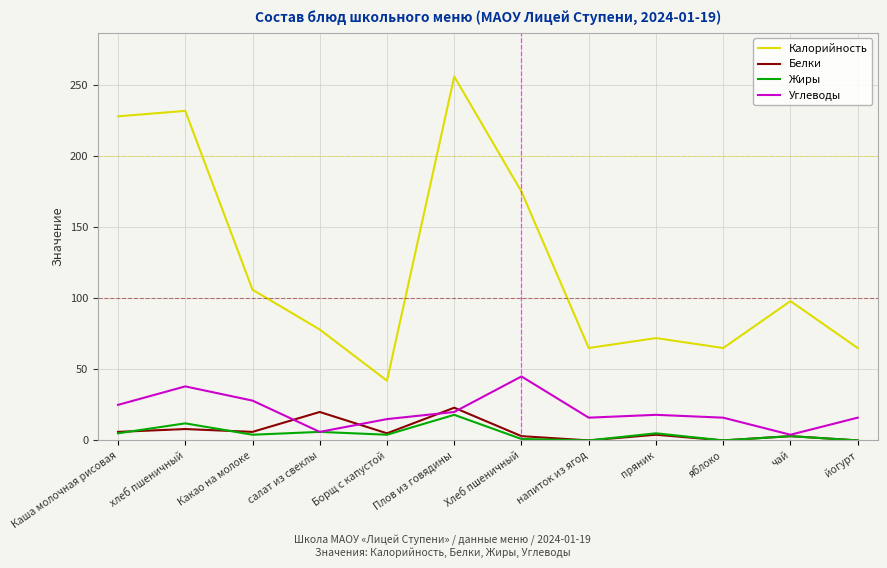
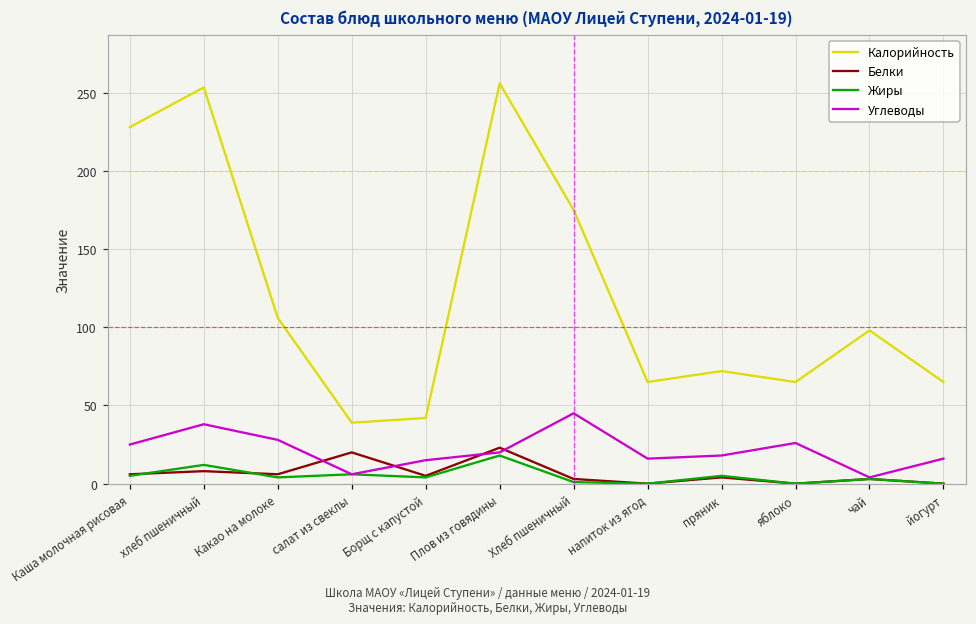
Калорийность, хлеб пшеничный: 232 -> 253
Калорийность, салат из свеклы: 78 -> 39
Углеводы, яблоко: 16 -> 26
